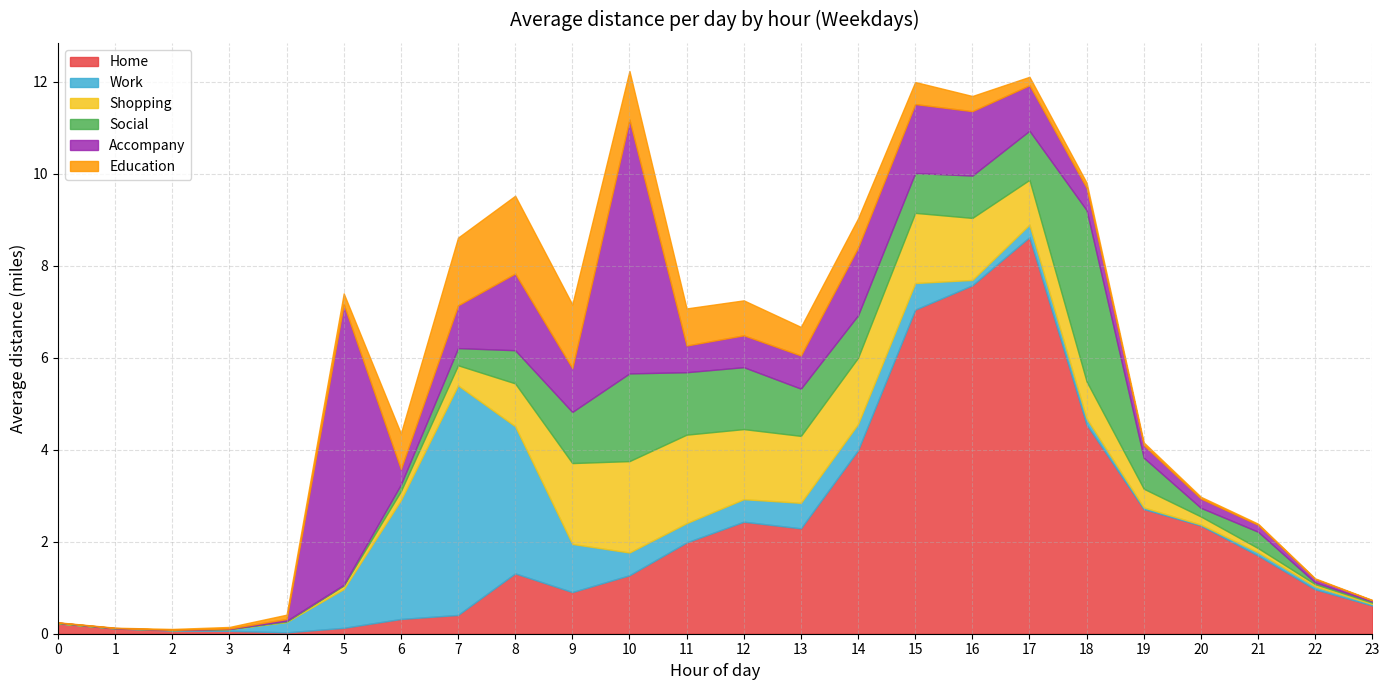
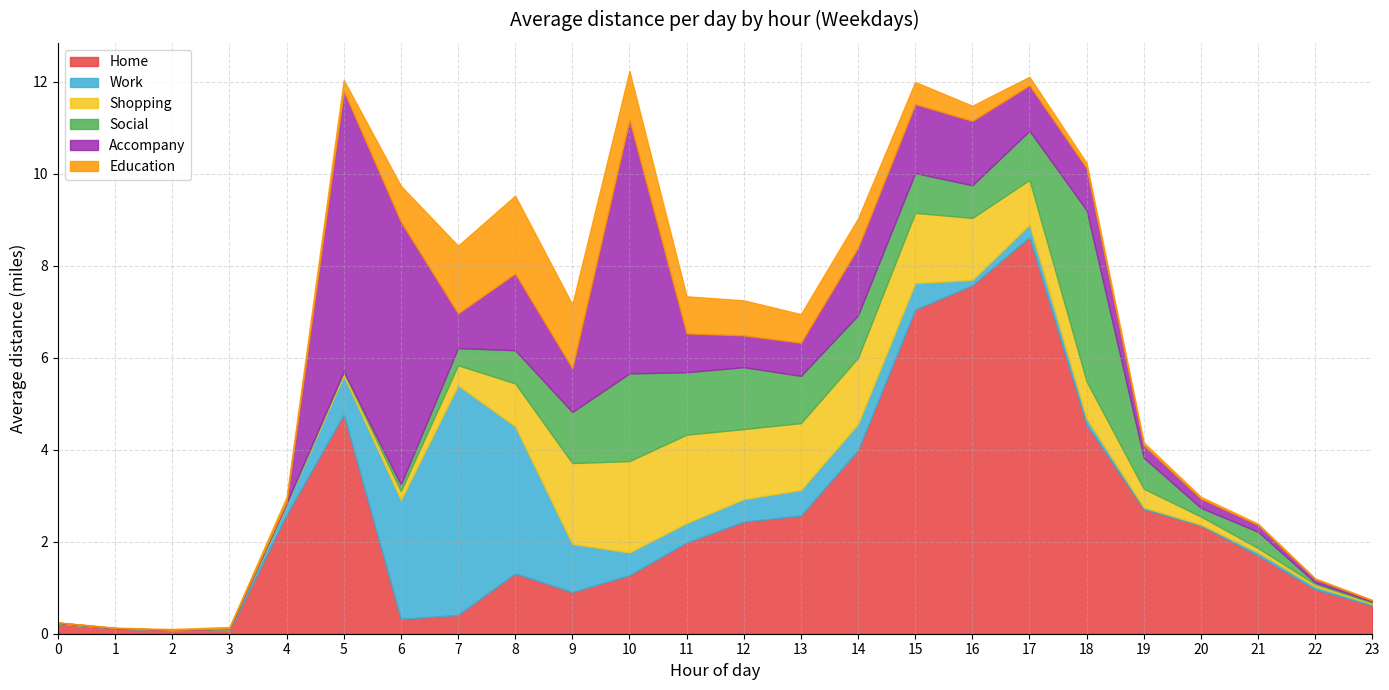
Home, 4: 0.0 -> 2.6
Home, 5: 0.1 -> 4.8
Accompany, 6: 0.3 -> 5.7
Accompany, 7: 0.9 -> 0.8
Accompany, 11: 0.6 -> 0.8
Home, 13: 2.3 -> 2.6
Social, 16: 0.9 -> 0.7
Accompany, 18: 0.5 -> 0.9
